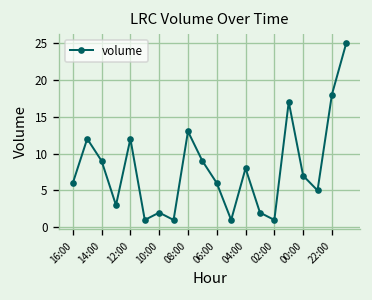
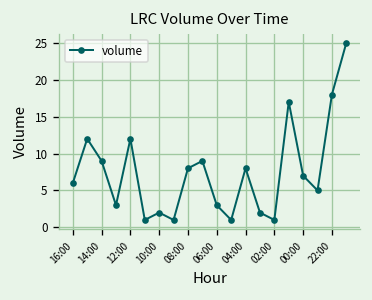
08:00: 13 -> 8
06:00: 6 -> 3
